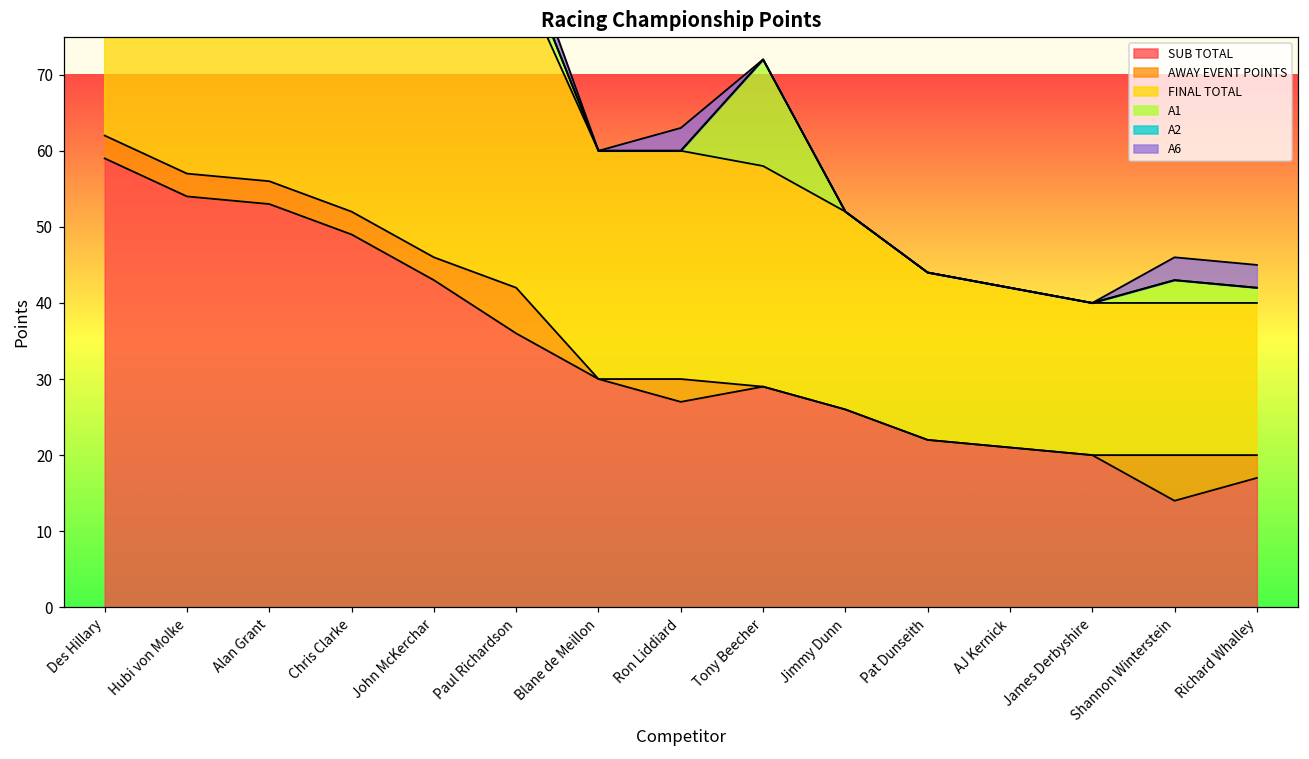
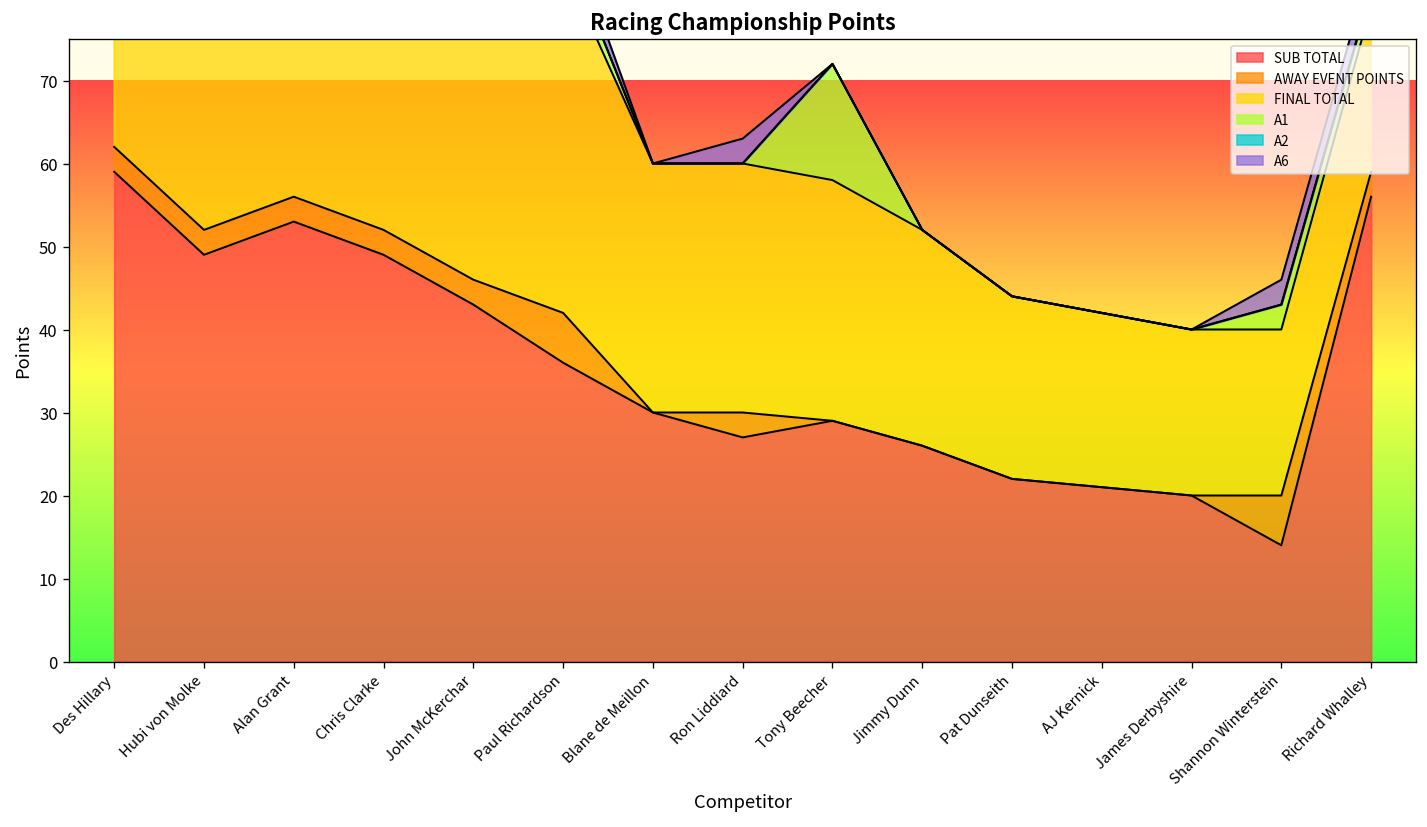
SUB TOTAL, Hubi von Molke: 54 -> 49
SUB TOTAL, Richard Whalley: 17 -> 56
